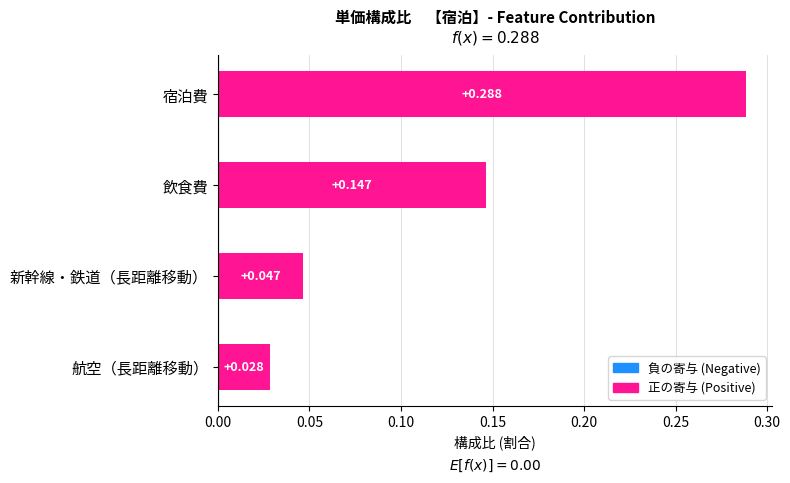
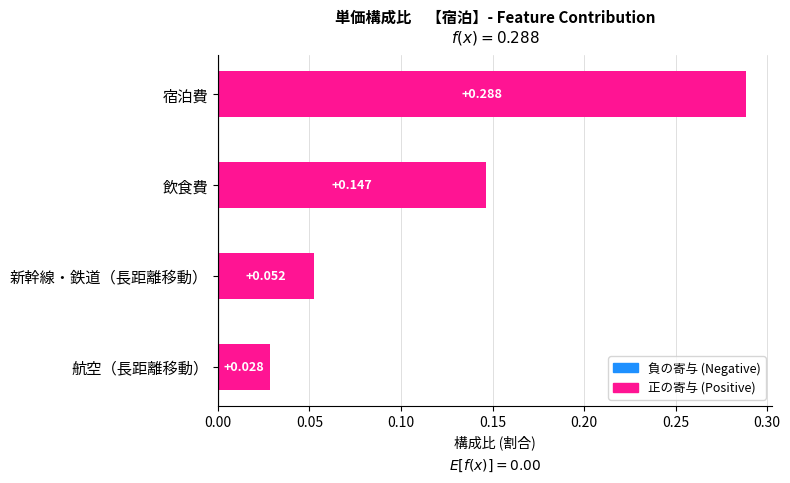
新幹線・鉄道（長距離移動）: +0.047 -> +0.052
